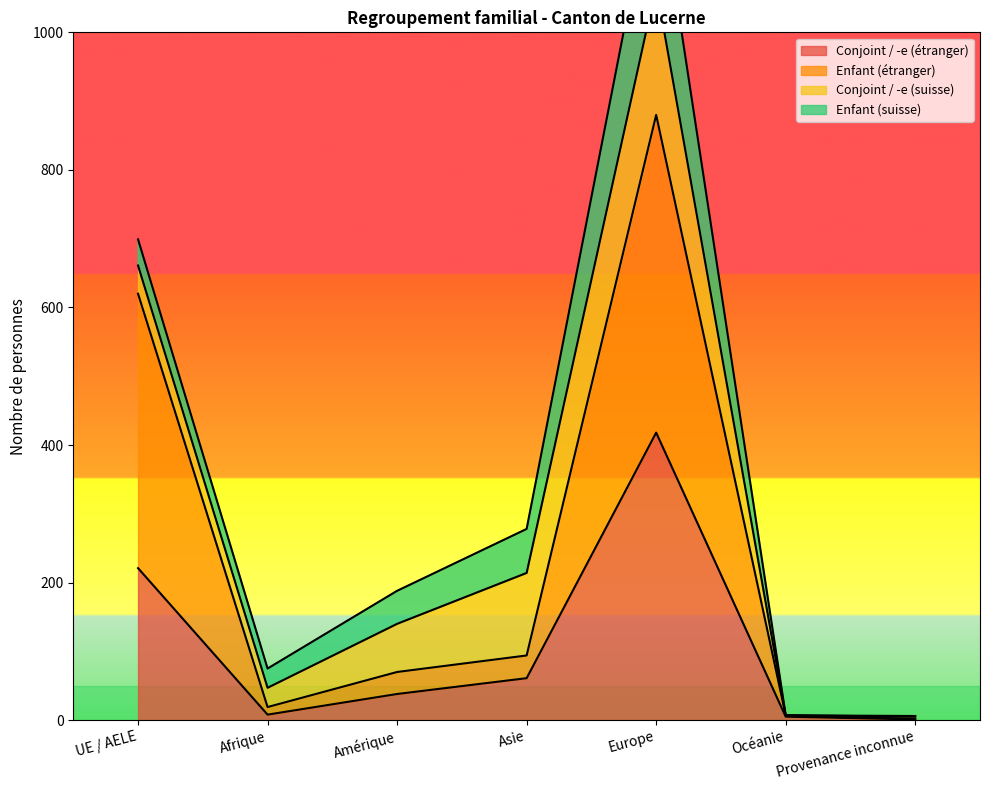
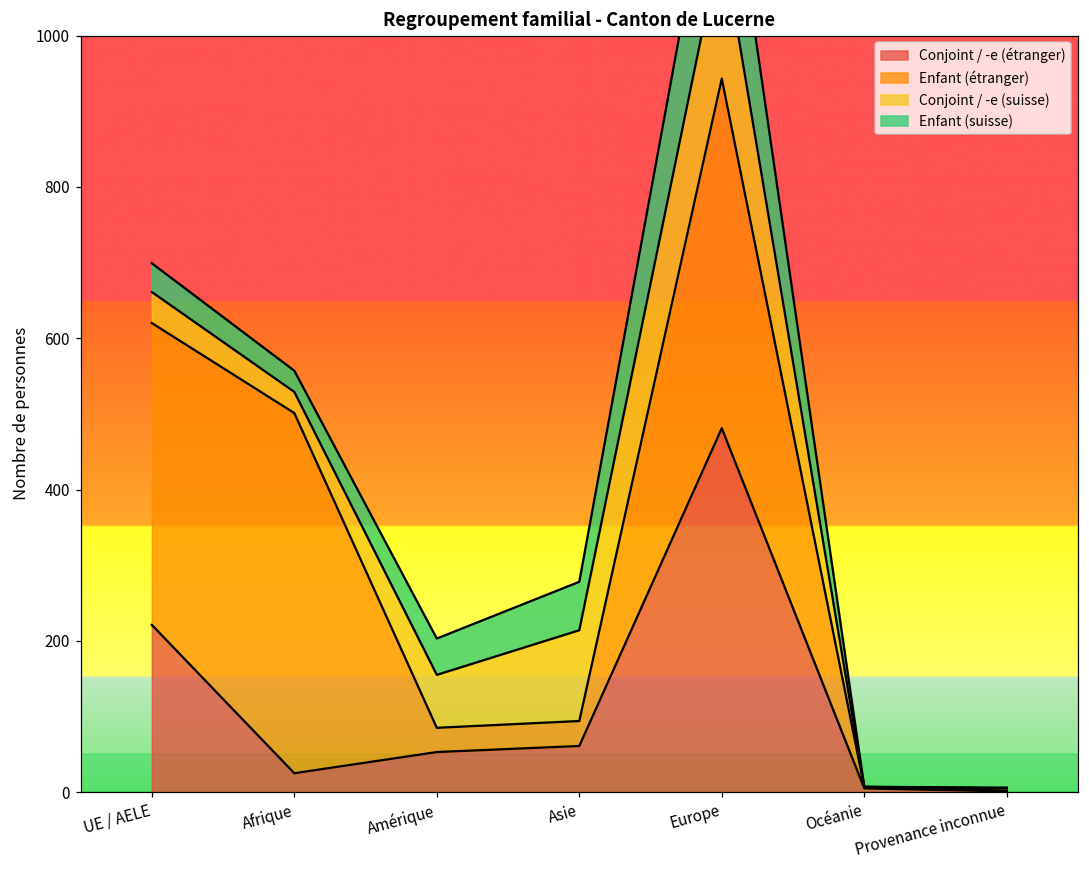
Conjoint / -e (étranger), Afrique: 10 -> 30
Enfant (étranger), Afrique: 10 -> 480
Conjoint / -e (étranger), Amérique: 40 -> 50
Conjoint / -e (étranger), Europe: 420 -> 480
